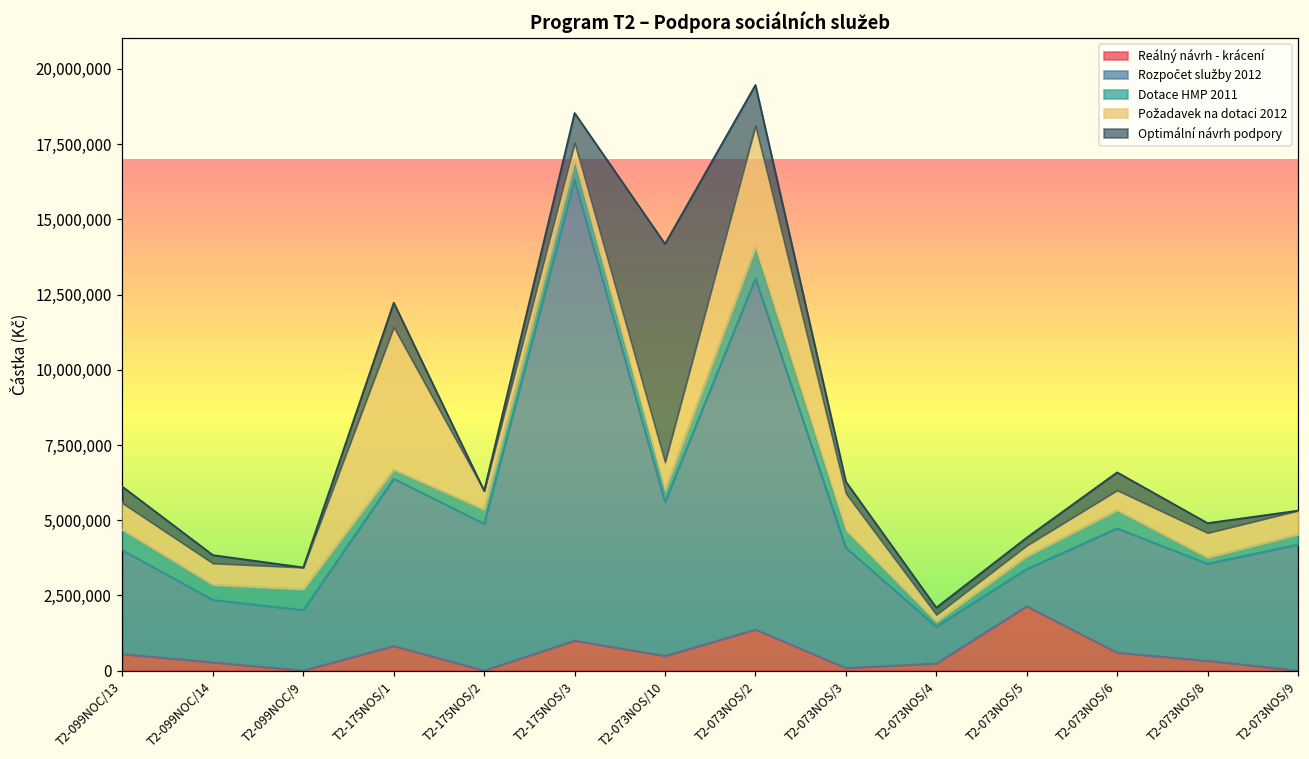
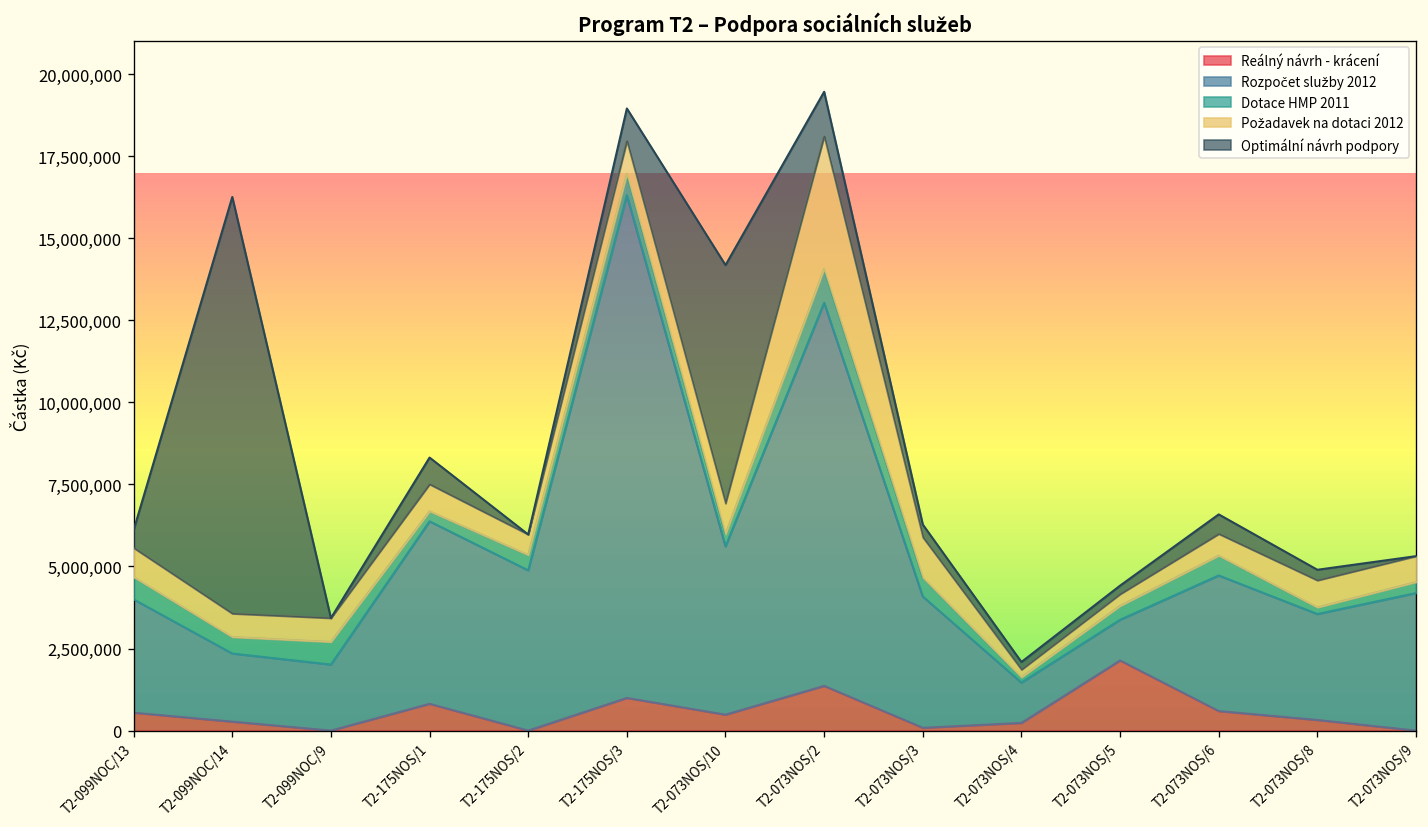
Optimální návrh podpory, T2-099NOC/14: 300,000 -> 12,700,000
Požadavek na dotaci 2012, T2-175NOS/1: 4,700,000 -> 800,000
Požadavek na dotaci 2012, T2-175NOS/3: 600,000 -> 1,000,000
